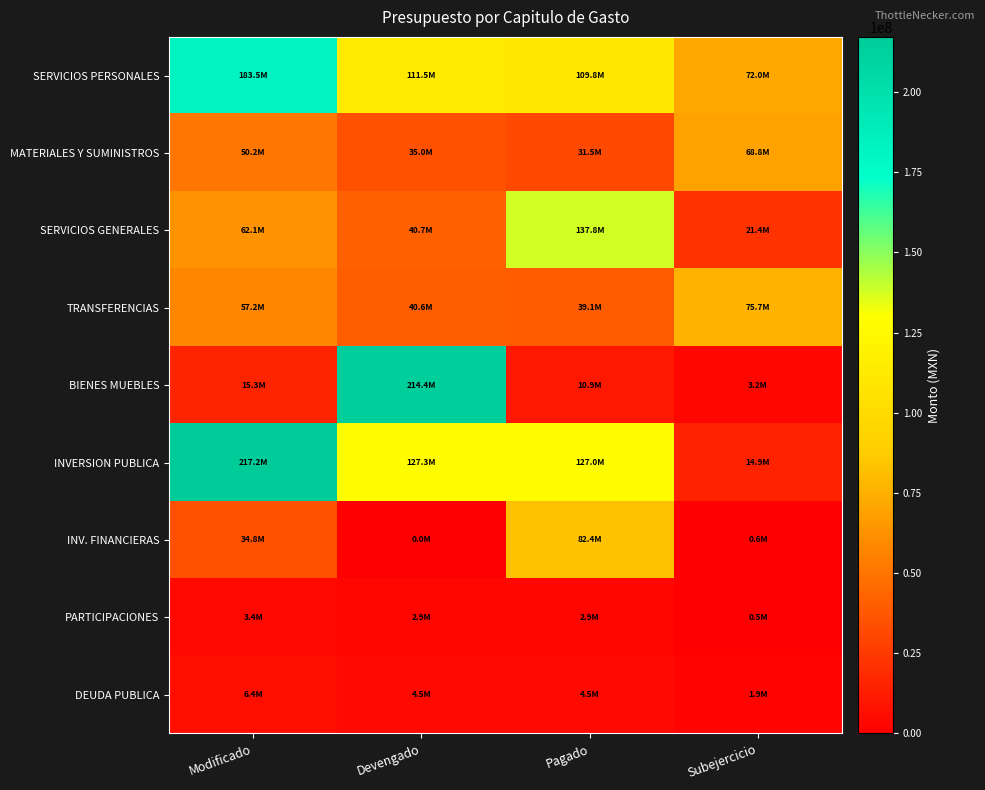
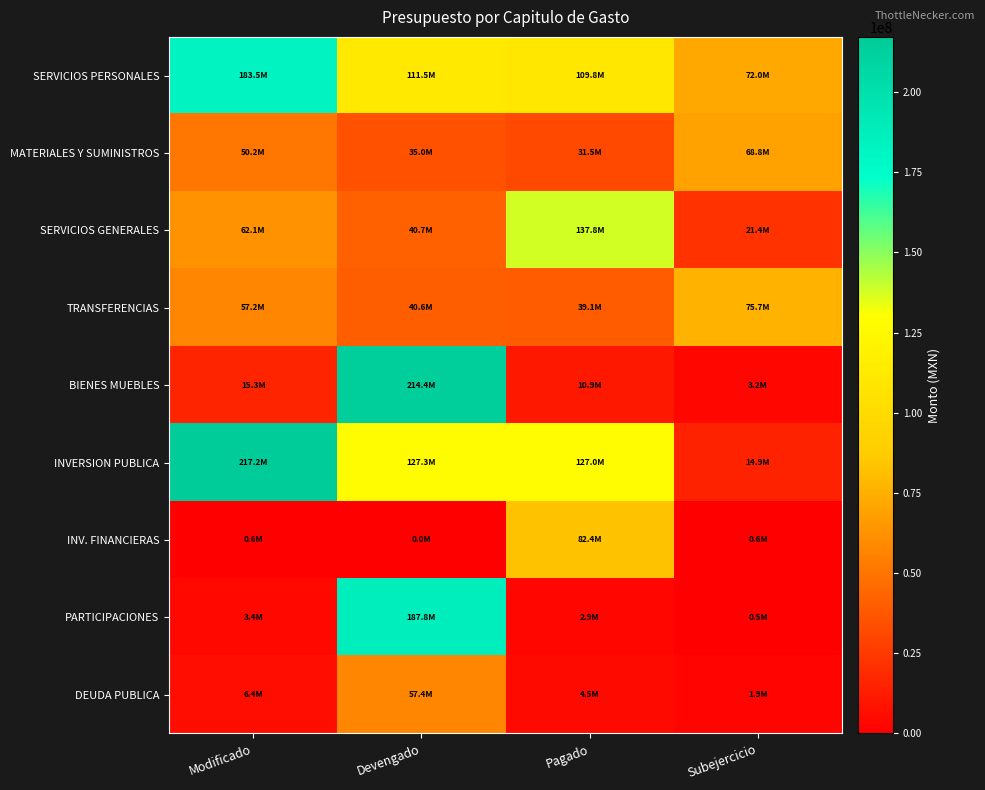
INV. FINANCIERAS, Modificado: 34.8M -> 0.6M
PARTICIPACIONES, Devengado: 2.9M -> 187.8M
DEUDA PUBLICA, Devengado: 4.5M -> 57.4M
